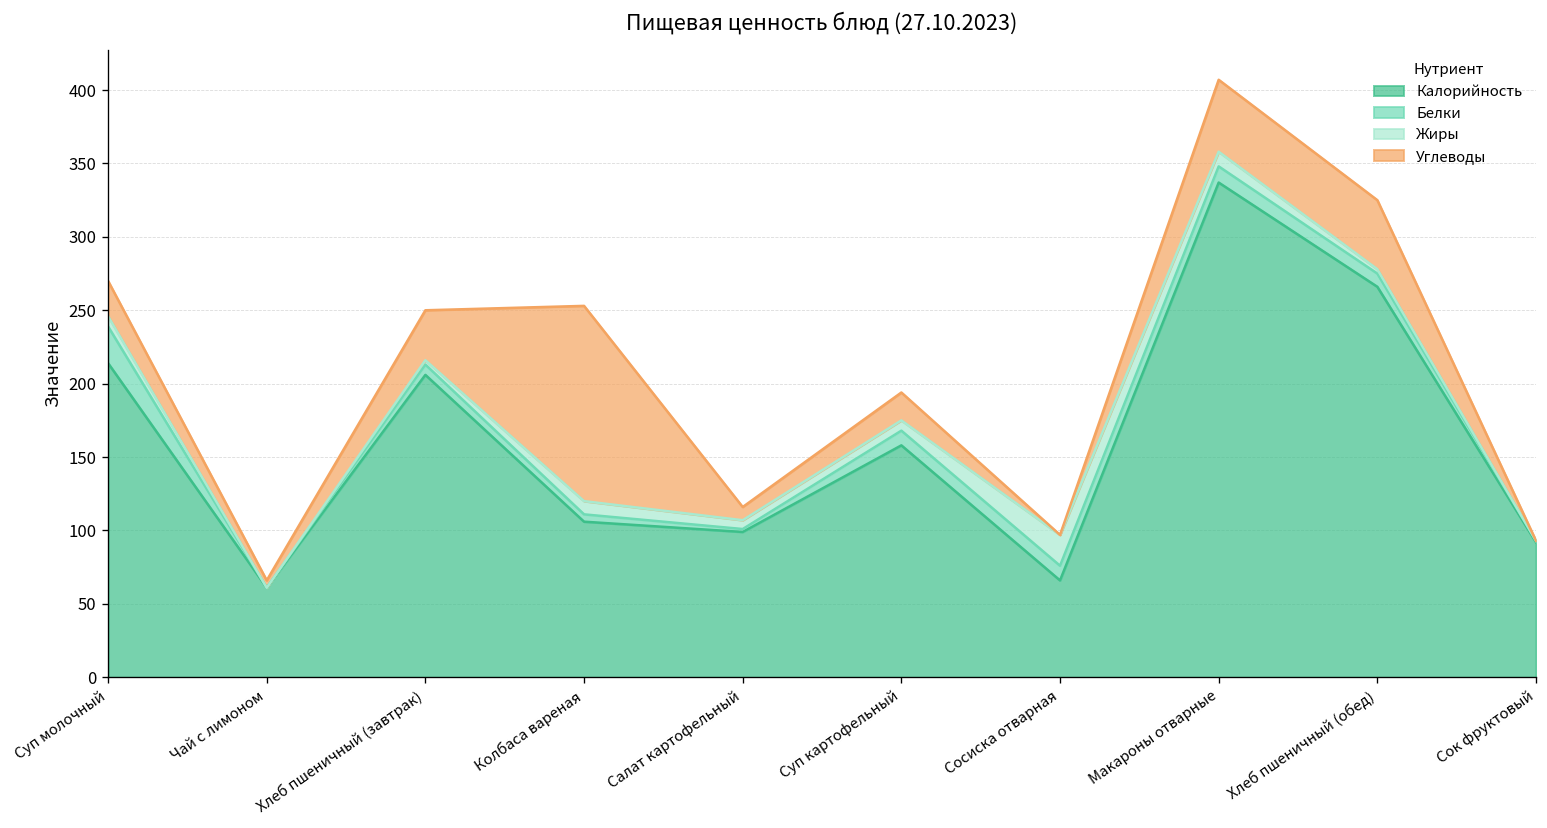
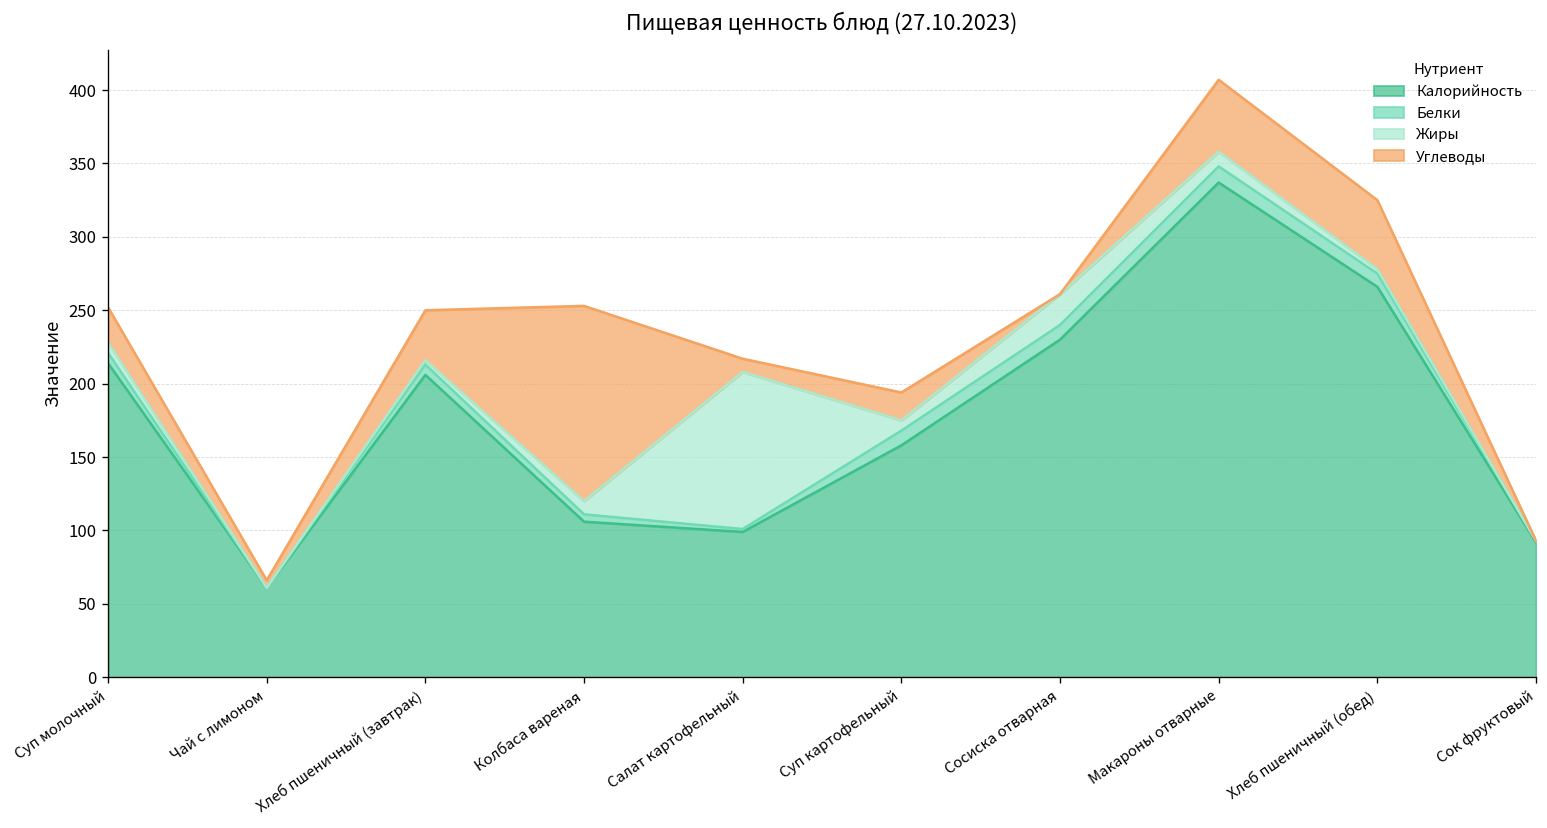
Белки, Суп молочный: 25 -> 7
Жиры, Салат картофельный: 6 -> 107
Калорийность, Сосиска отварная: 66 -> 230
